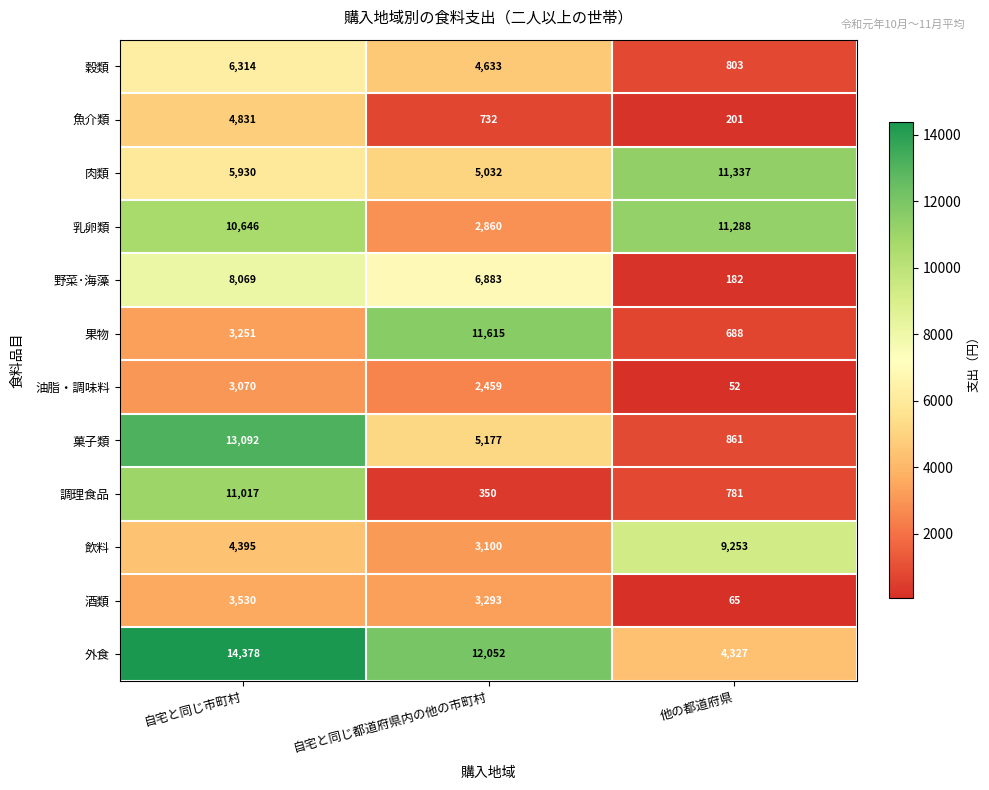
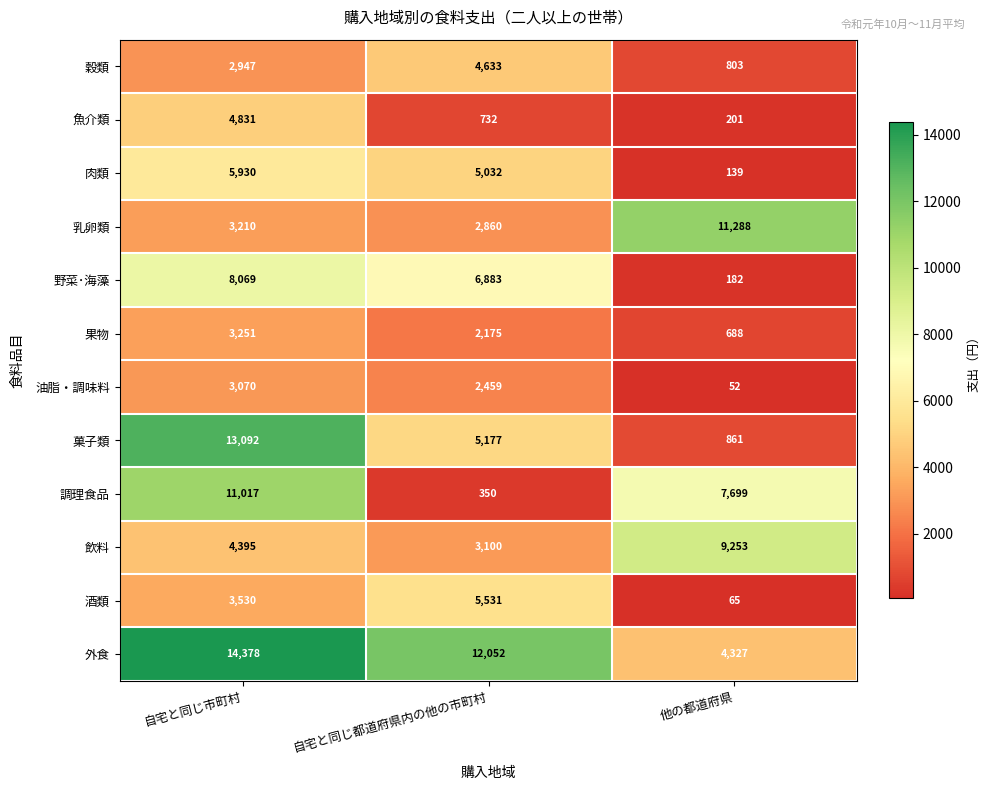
穀類, 自宅と同じ市町村: 6,314 -> 2,947
肉類, 他の都道府県: 11,337 -> 139
乳卵類, 自宅と同じ市町村: 10,646 -> 3,210
果物, 自宅と同じ都道府県内の他の市町村: 11,615 -> 2,175
調理食品, 他の都道府県: 781 -> 7,699
酒類, 自宅と同じ都道府県内の他の市町村: 3,293 -> 5,531
